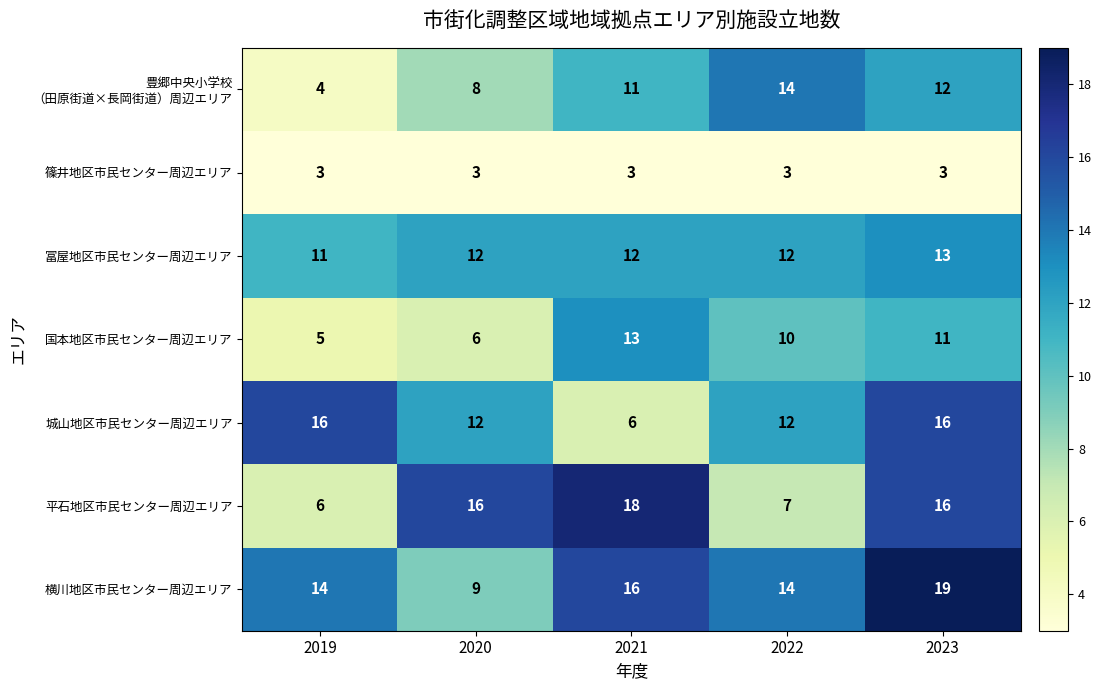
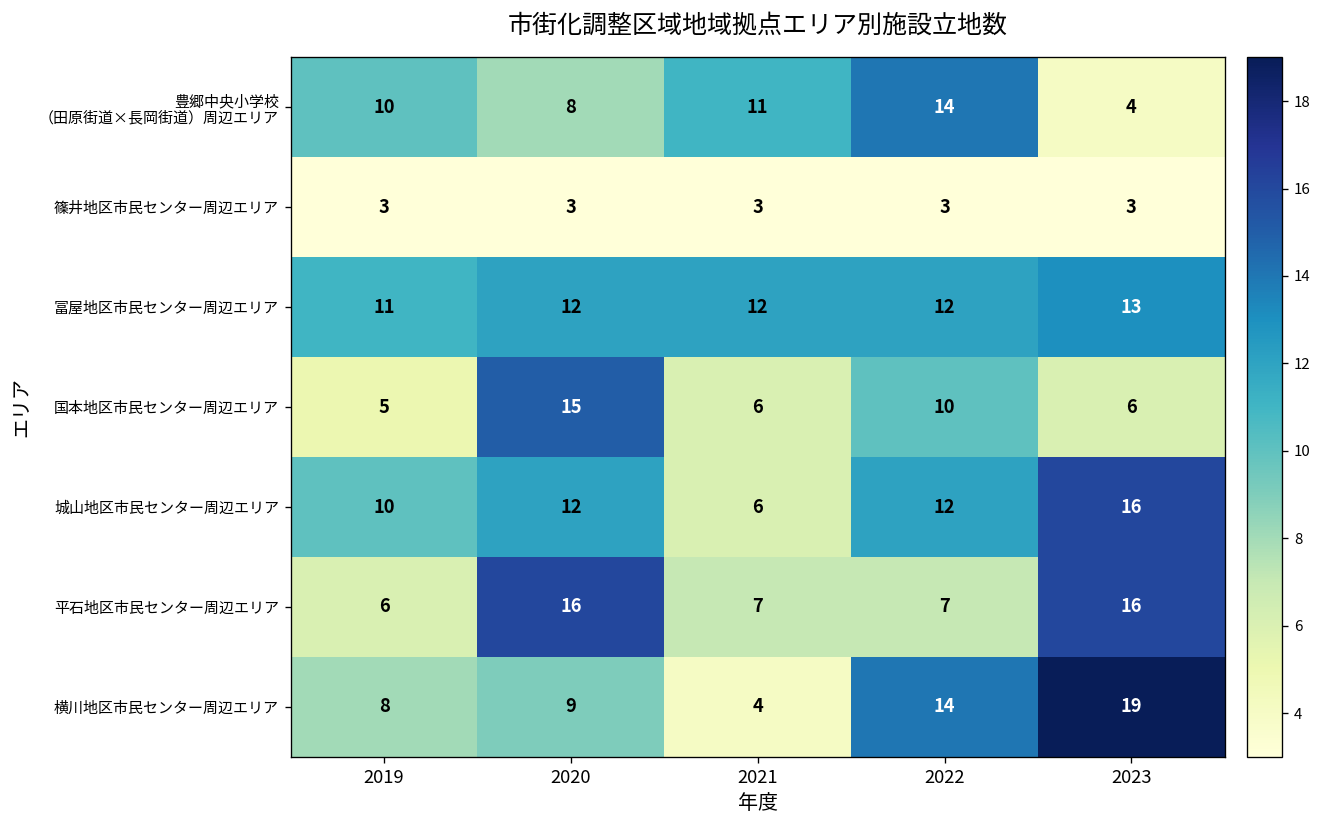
豊郷中央小学校 （田原街道×長岡街道）周辺エリア, 2019: 4 -> 10
豊郷中央小学校 （田原街道×長岡街道）周辺エリア, 2023: 12 -> 4
国本地区市民センター周辺エリア, 2020: 6 -> 15
国本地区市民センター周辺エリア, 2021: 13 -> 6
国本地区市民センター周辺エリア, 2023: 11 -> 6
城山地区市民センター周辺エリア, 2019: 16 -> 10
平石地区市民センター周辺エリア, 2021: 18 -> 7
横川地区市民センター周辺エリア, 2019: 14 -> 8
横川地区市民センター周辺エリア, 2021: 16 -> 4
